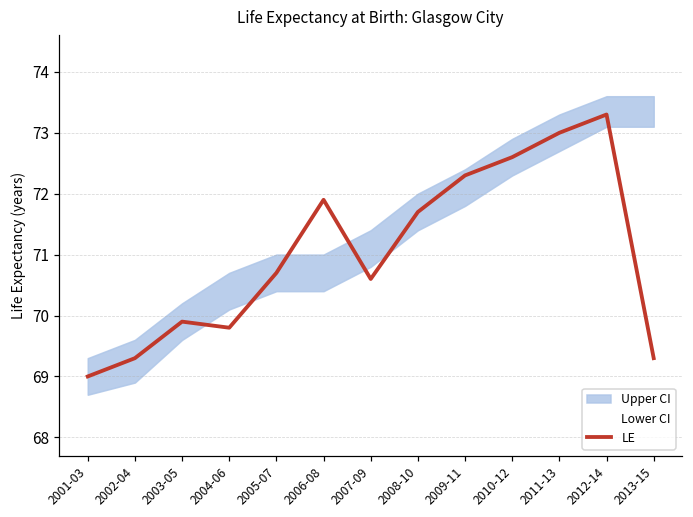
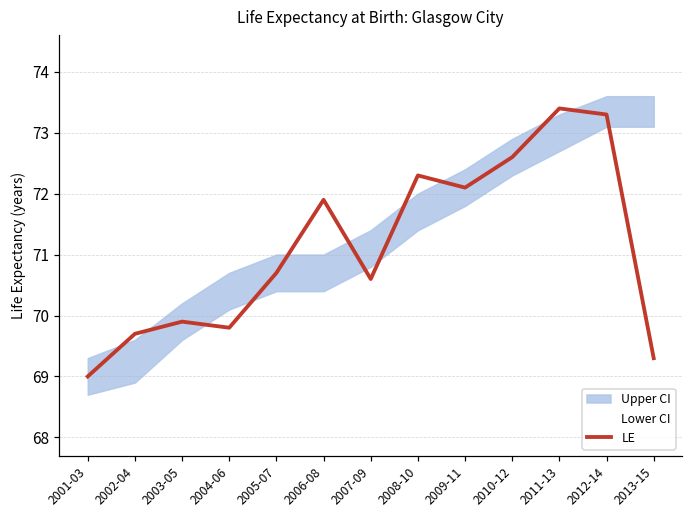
LE, 2002-04: 69.3 -> 69.7
LE, 2008-10: 71.7 -> 72.3
LE, 2009-11: 72.3 -> 72.1
LE, 2011-13: 73.0 -> 73.4
